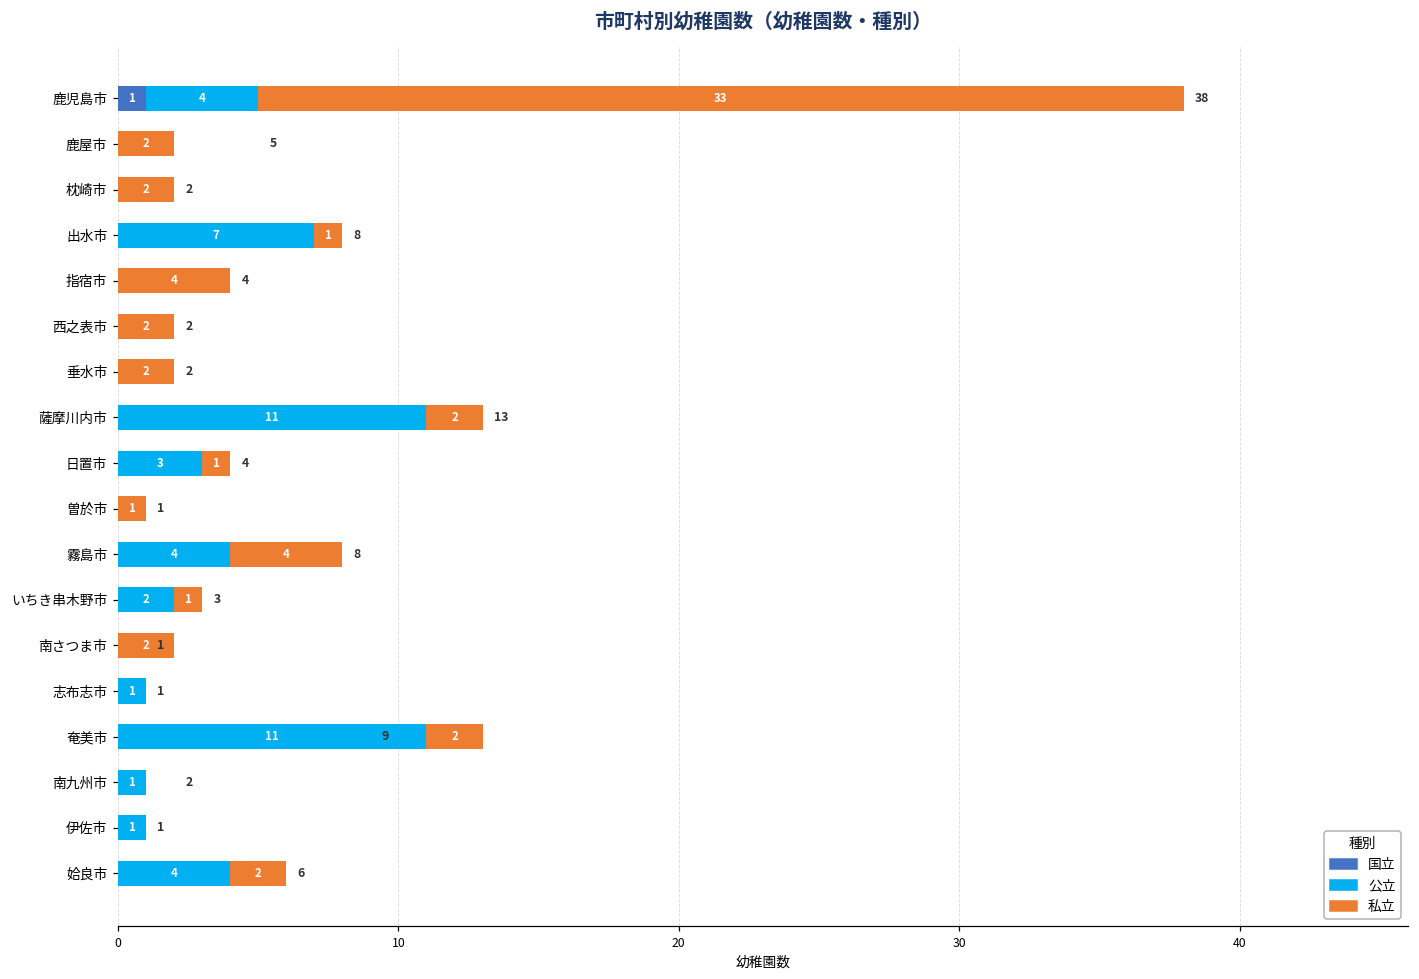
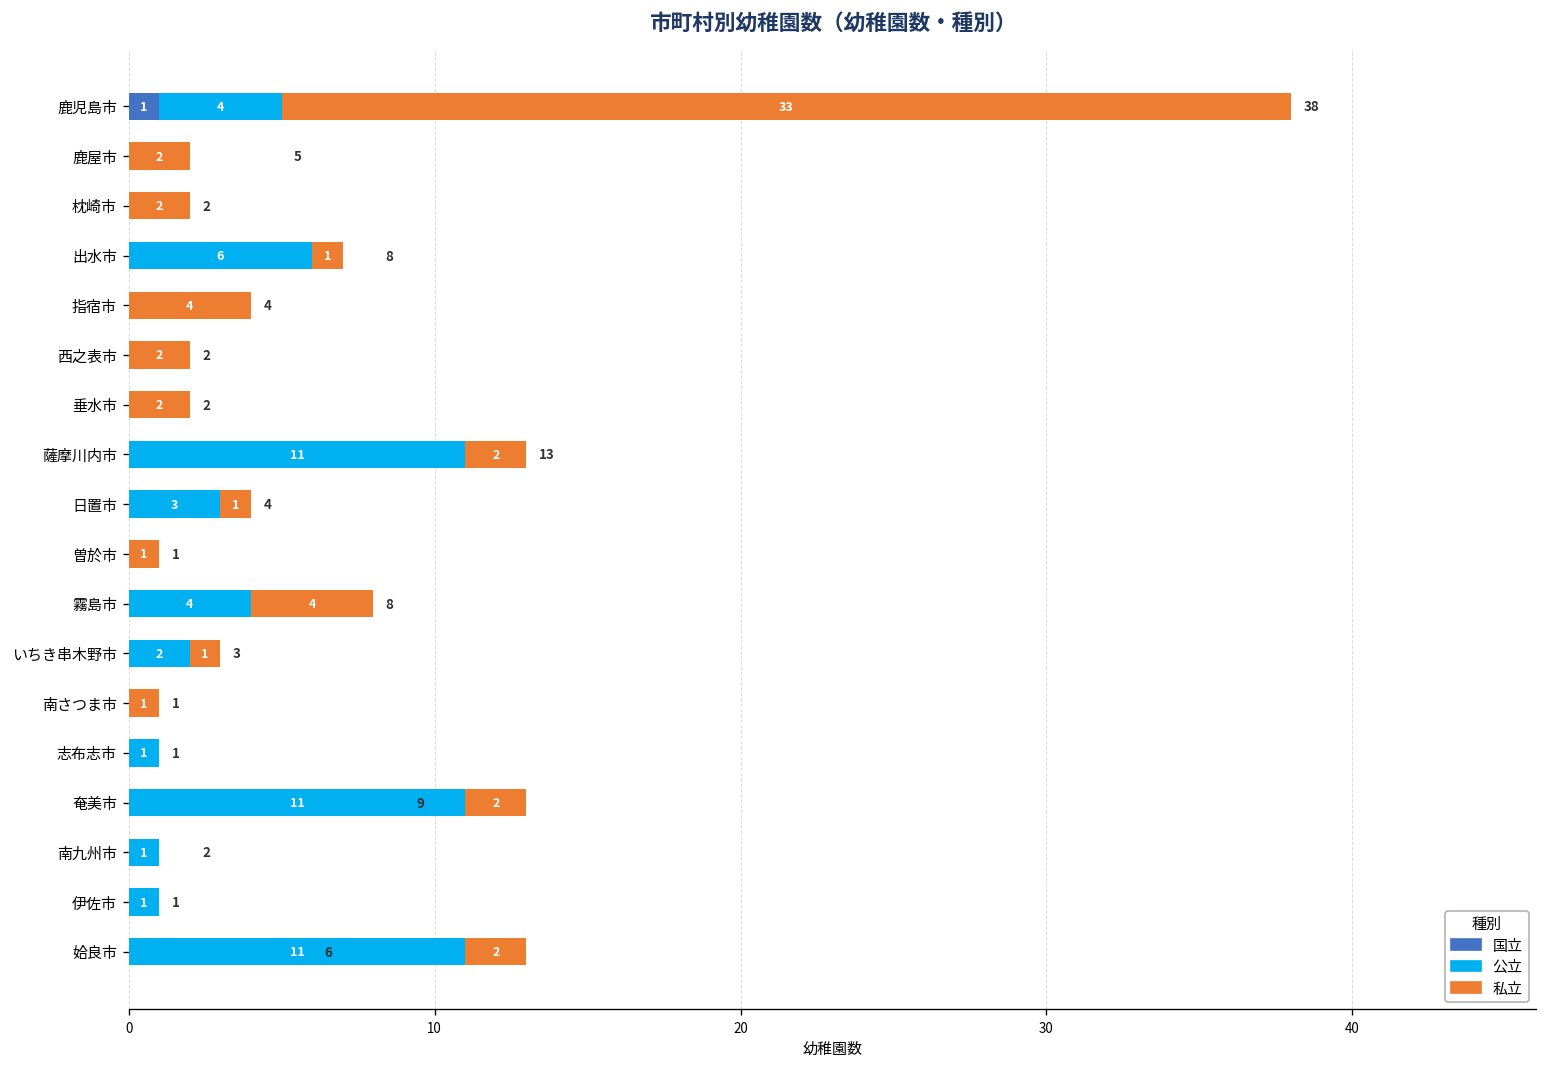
公立, 出水市: 7 -> 6
私立, 南さつま市: 2 -> 1
公立, 姶良市: 4 -> 11
